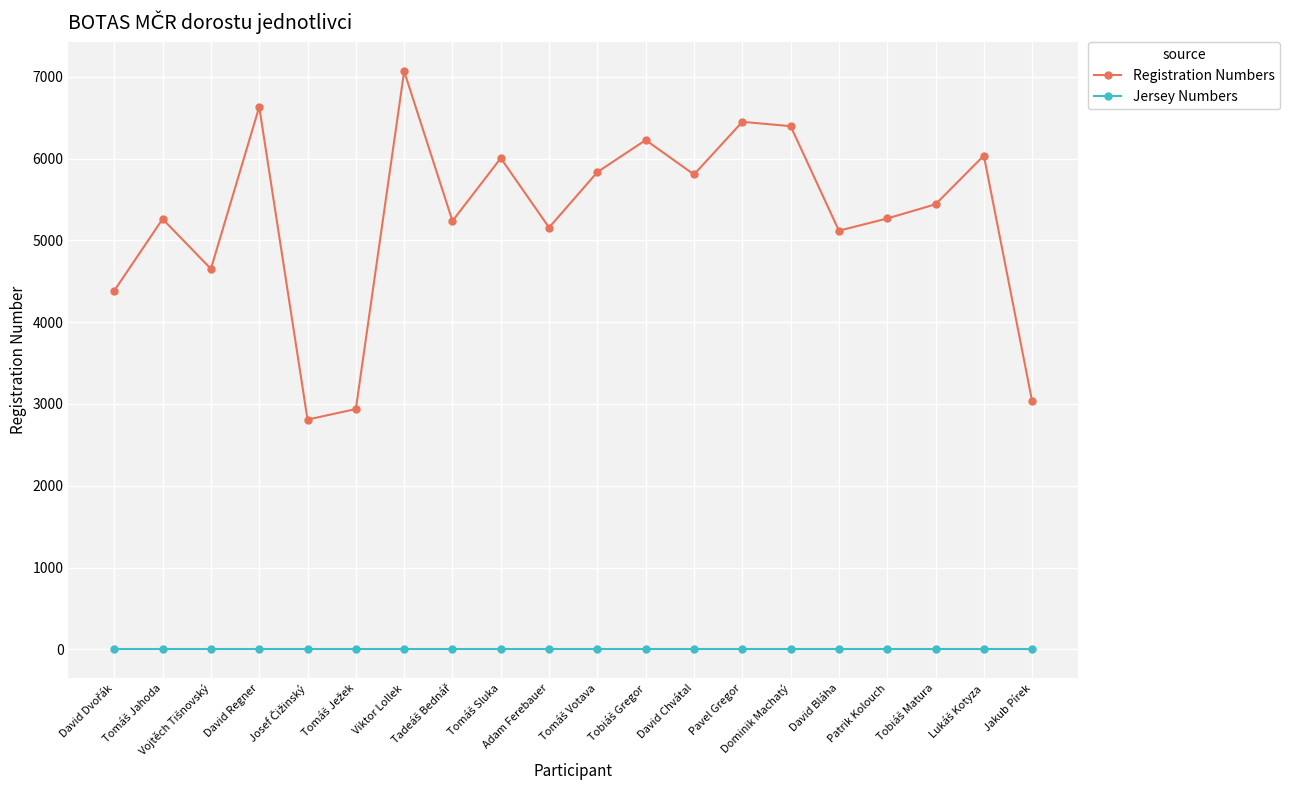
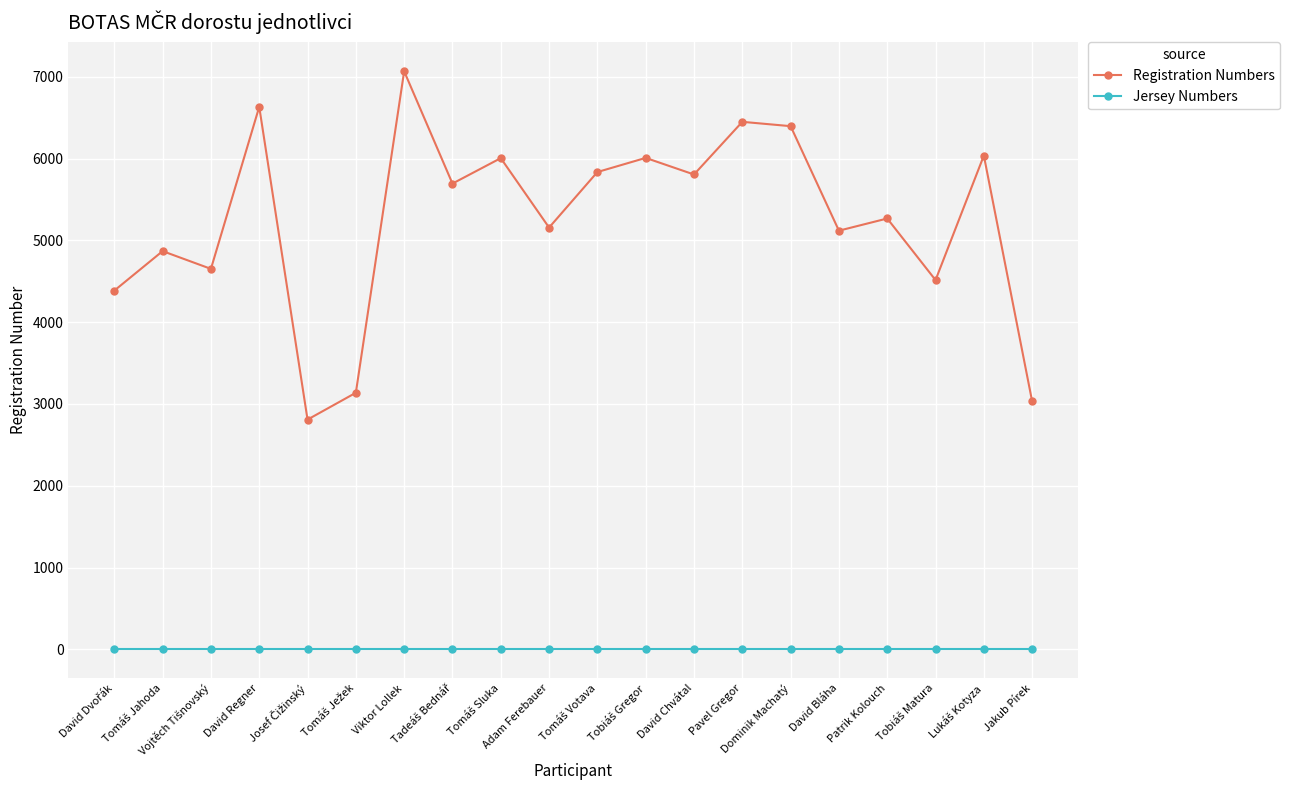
Registration Numbers, Tomáš Jahoda: 5300 -> 4900
Registration Numbers, Tomáš Ježek: 2900 -> 3100
Registration Numbers, Tadeáš Bednář: 5200 -> 5700
Registration Numbers, Tobiáš Gregor: 6200 -> 6000
Registration Numbers, Tobiáš Matura: 5400 -> 4500
